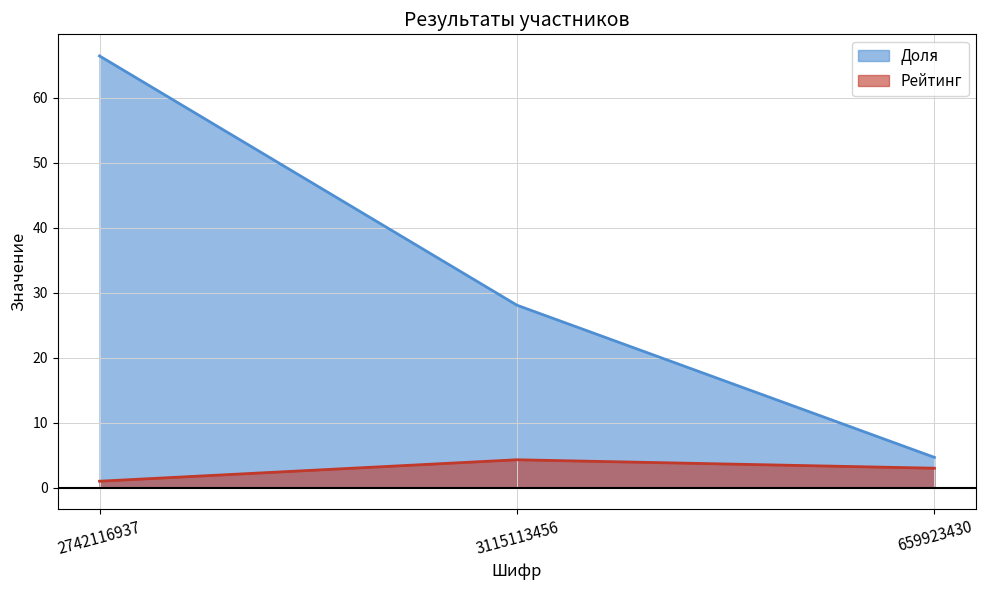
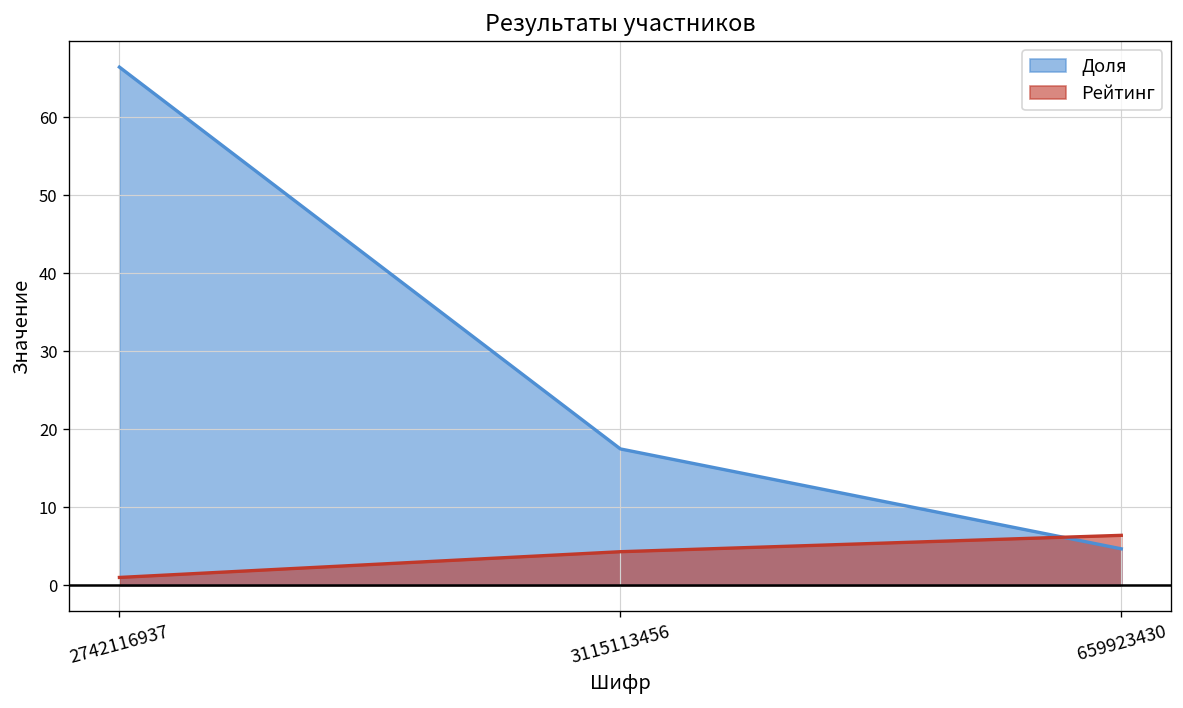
Доля, 3115113456: 28 -> 17
Рейтинг, 659923430: 3 -> 6
